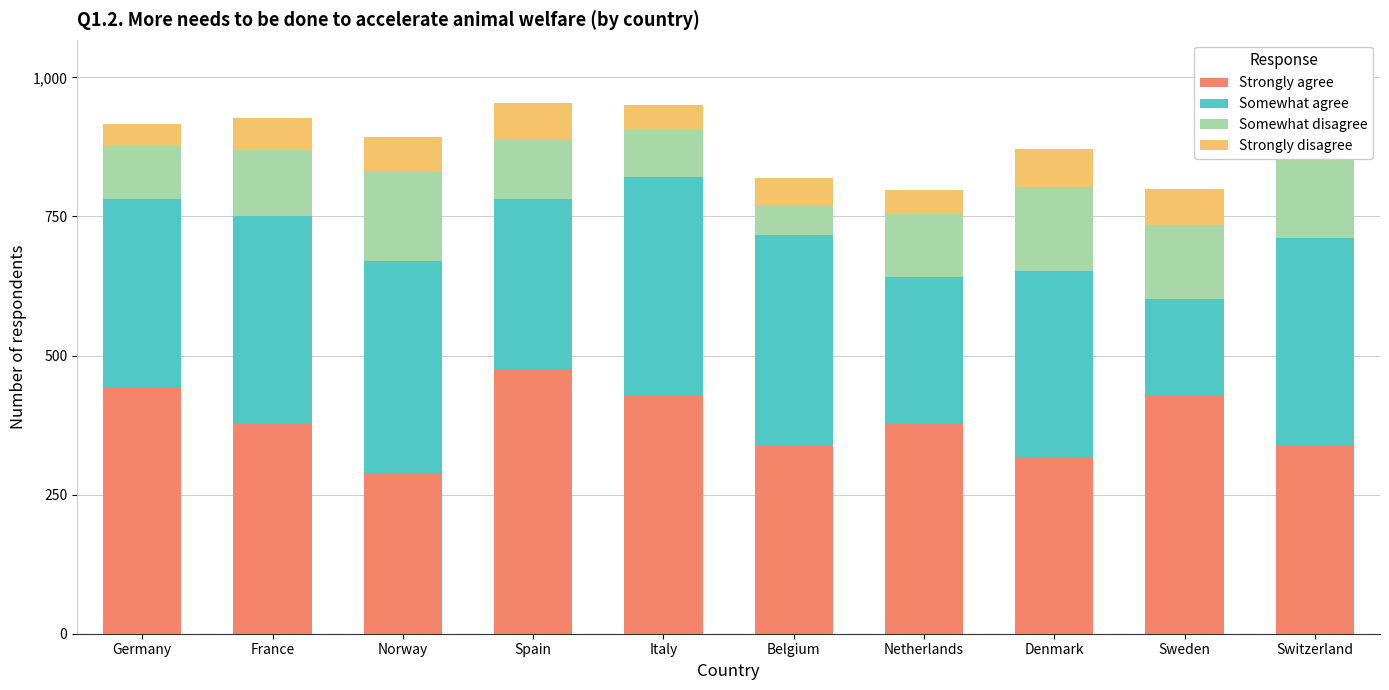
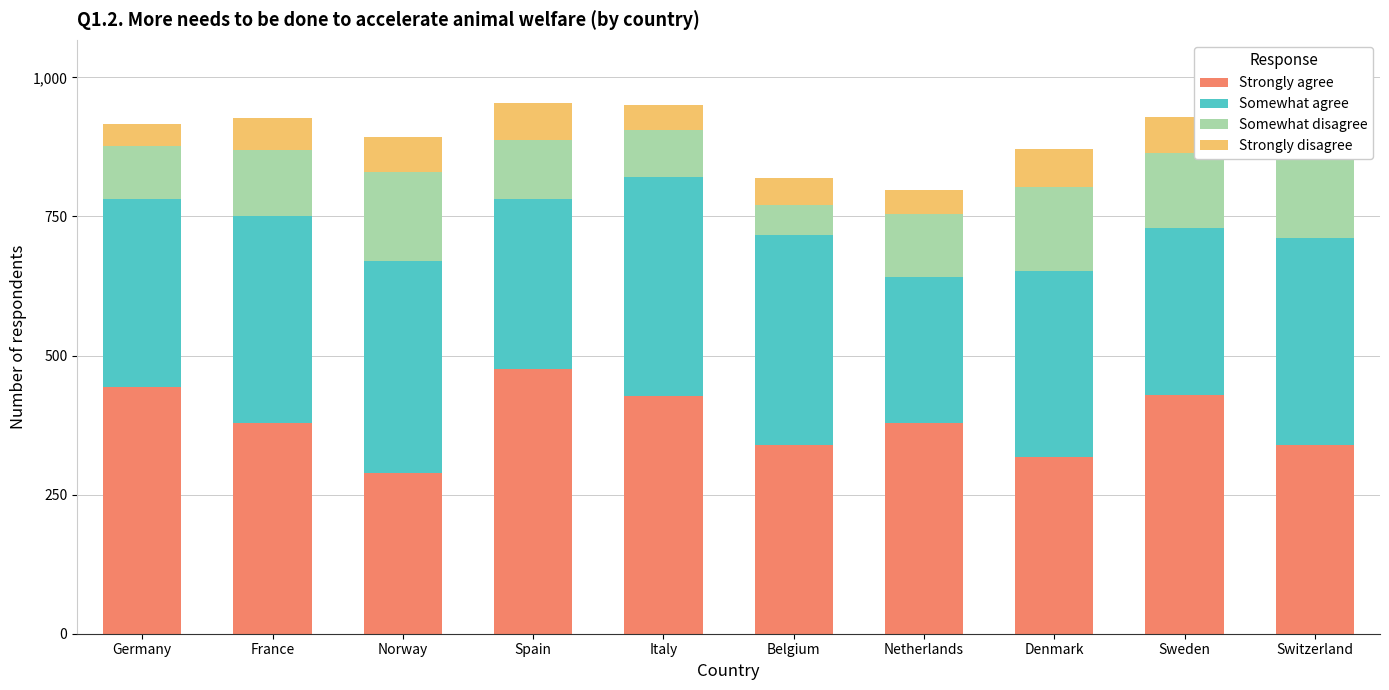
Somewhat agree, Sweden: 170 -> 300
